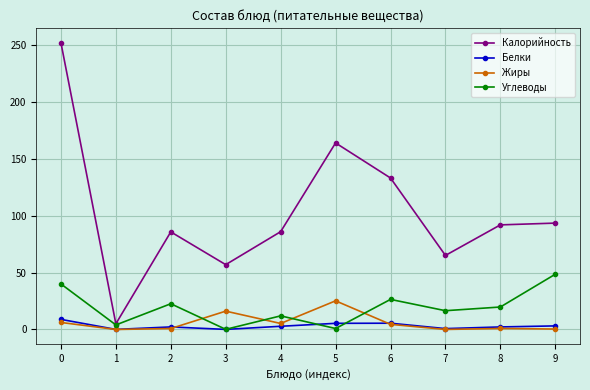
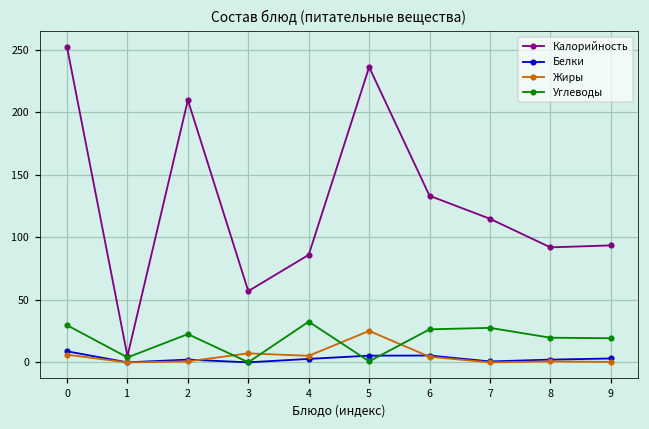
Углеводы, 0: 40 -> 30
Калорийность, 2: 86 -> 210
Жиры, 3: 16 -> 7
Углеводы, 4: 12 -> 33
Калорийность, 5: 164 -> 236
Калорийность, 7: 65 -> 115
Углеводы, 7: 17 -> 28
Углеводы, 9: 49 -> 19
